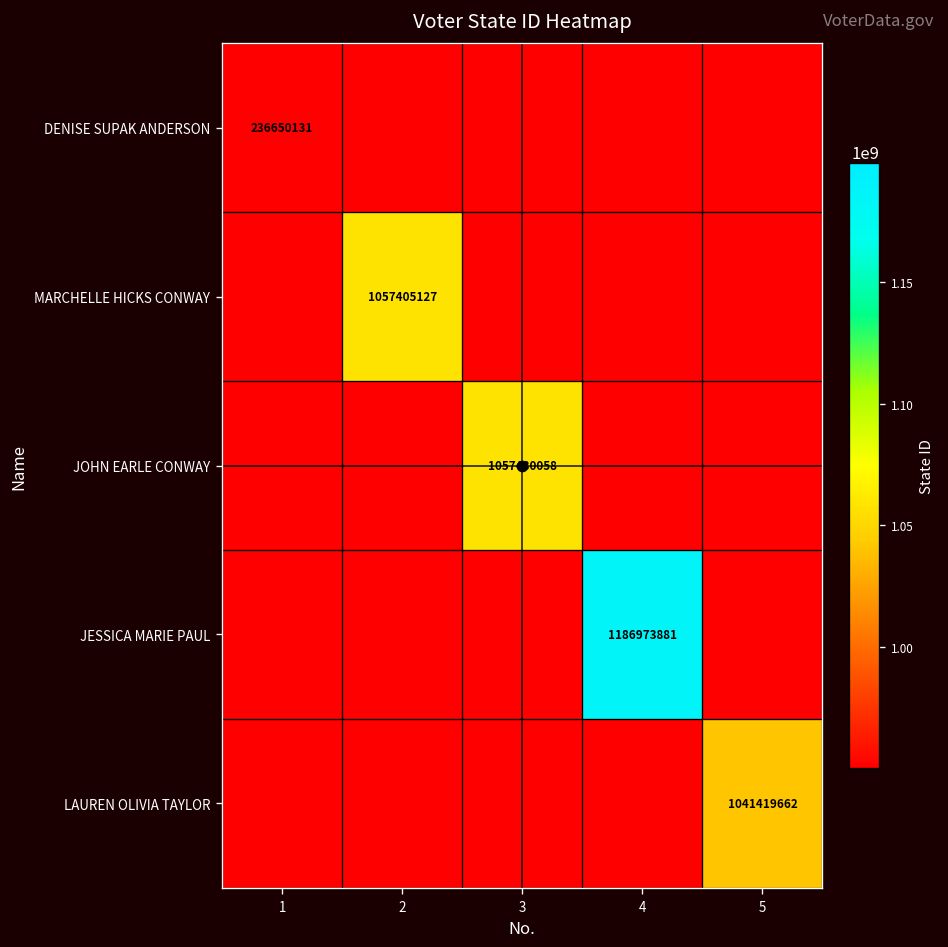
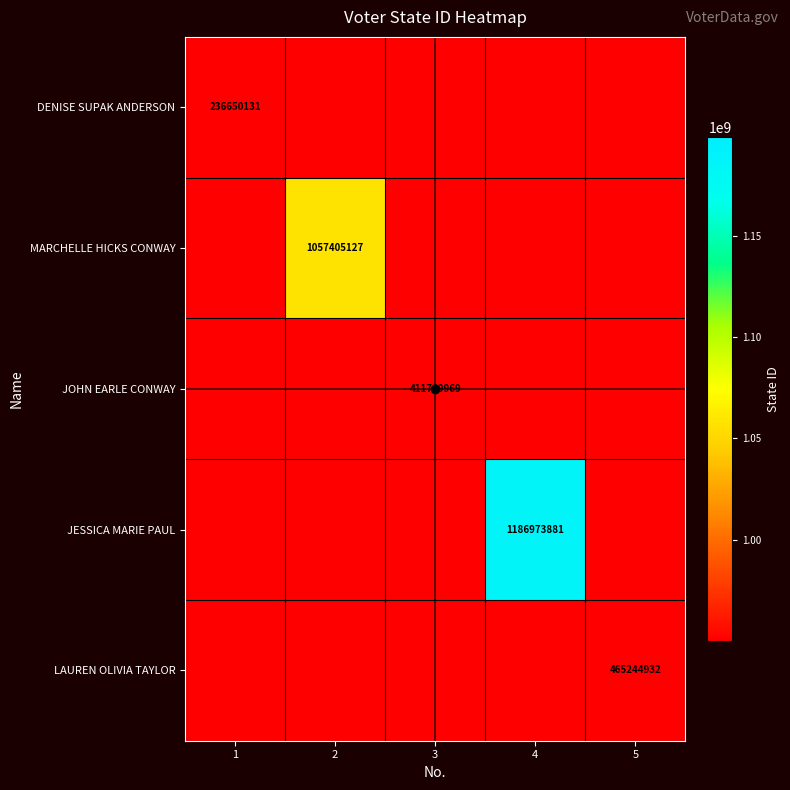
JOHN EARLE CONWAY, 3: 1057430058 -> 411769969
LAUREN OLIVIA TAYLOR, 5: 1041419662 -> 465244932
